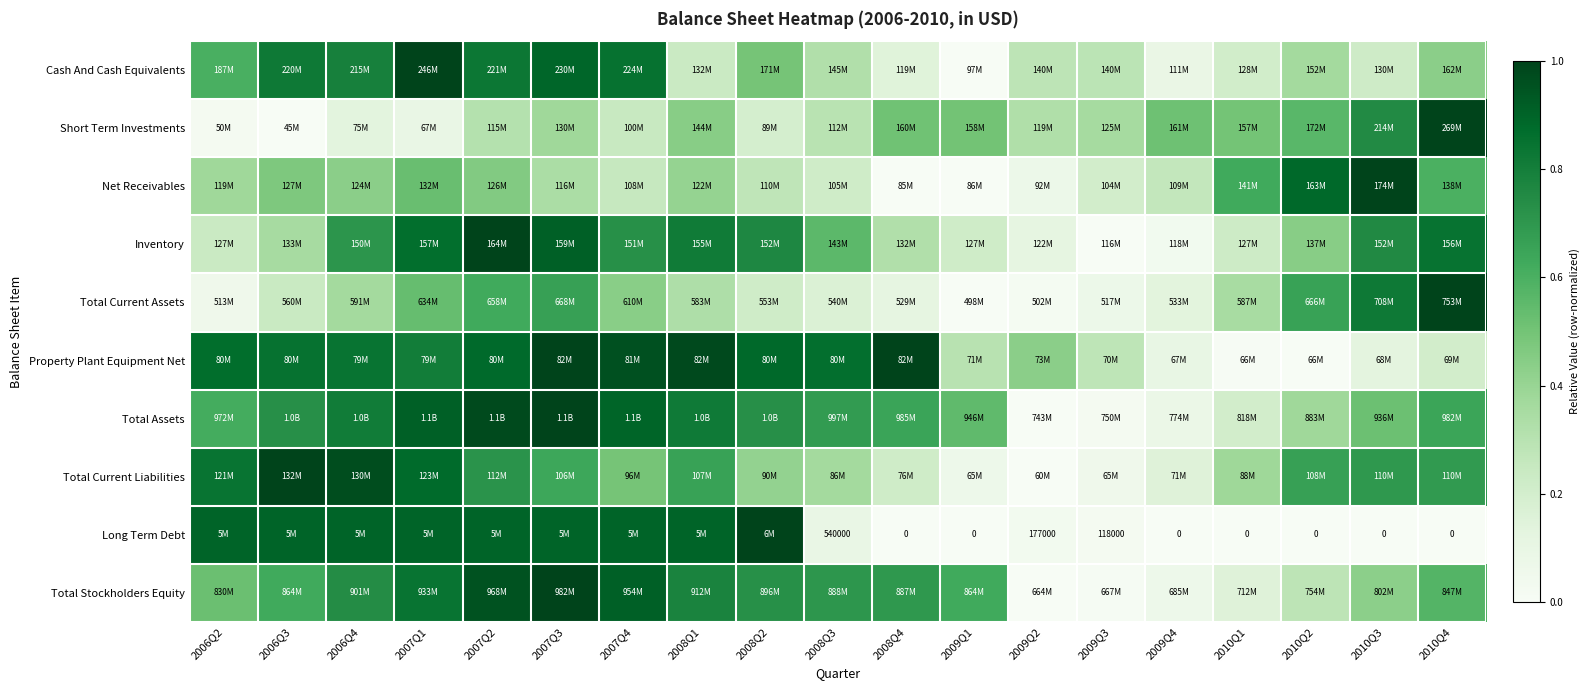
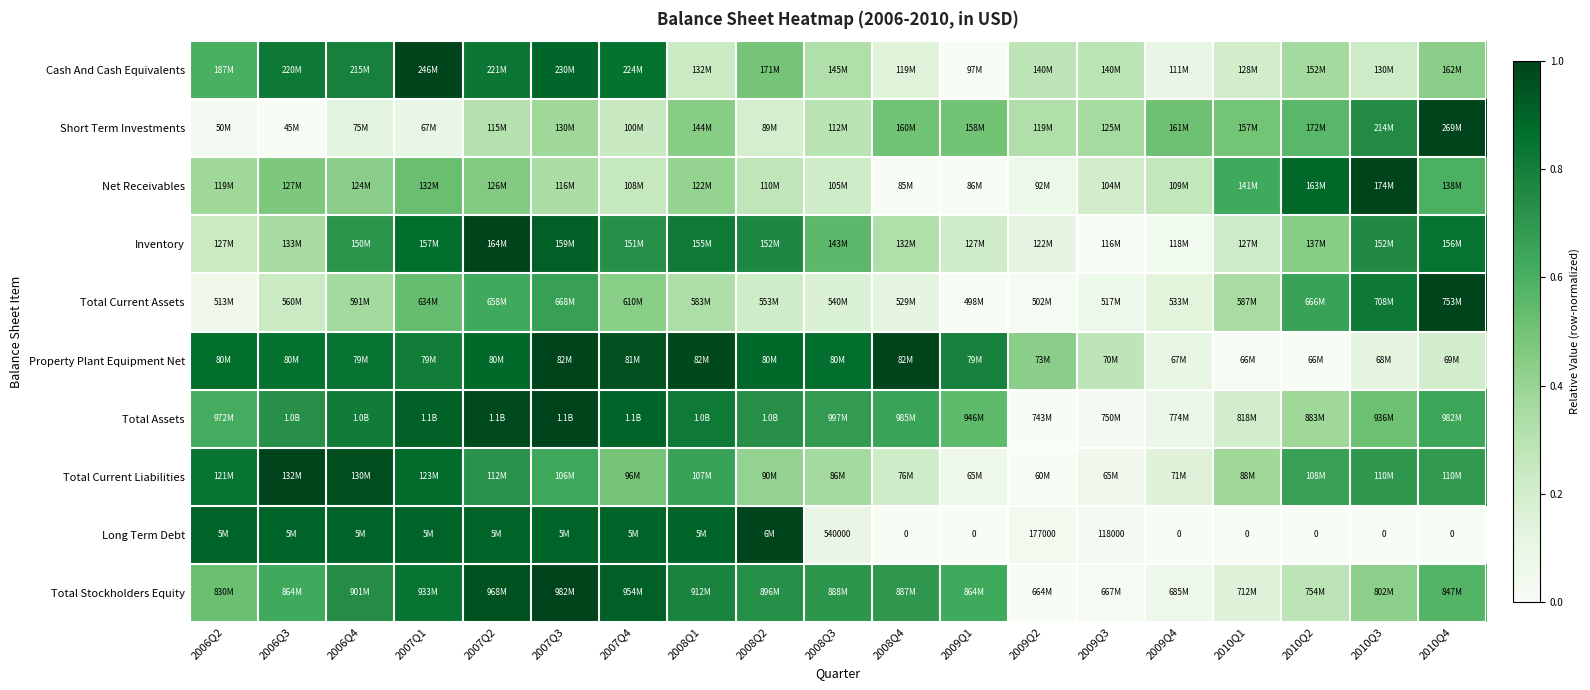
Property Plant Equipment Net, 2009Q1: 71M -> 79M
